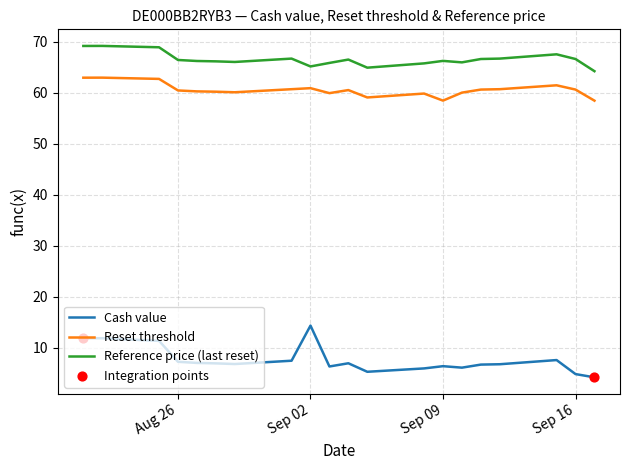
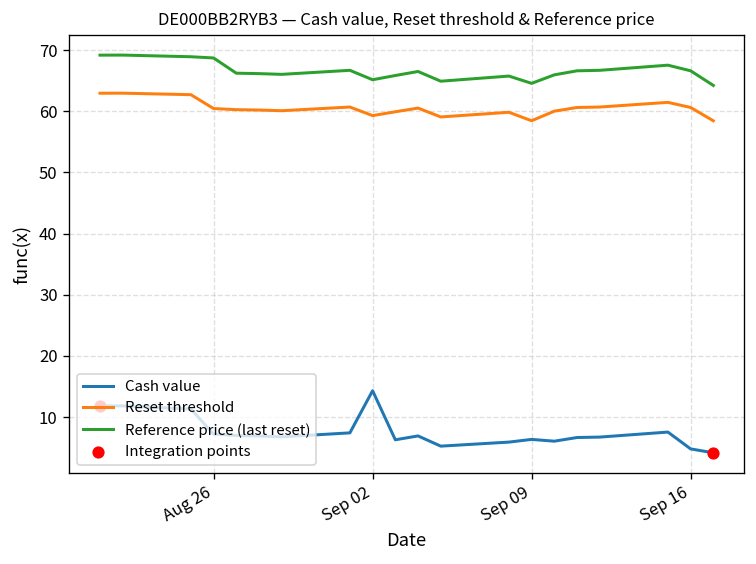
Reference price (last reset), Aug 26: 66 -> 69
Reset threshold, Sep 02: 61 -> 59
Reference price (last reset), Sep 09: 66 -> 65
